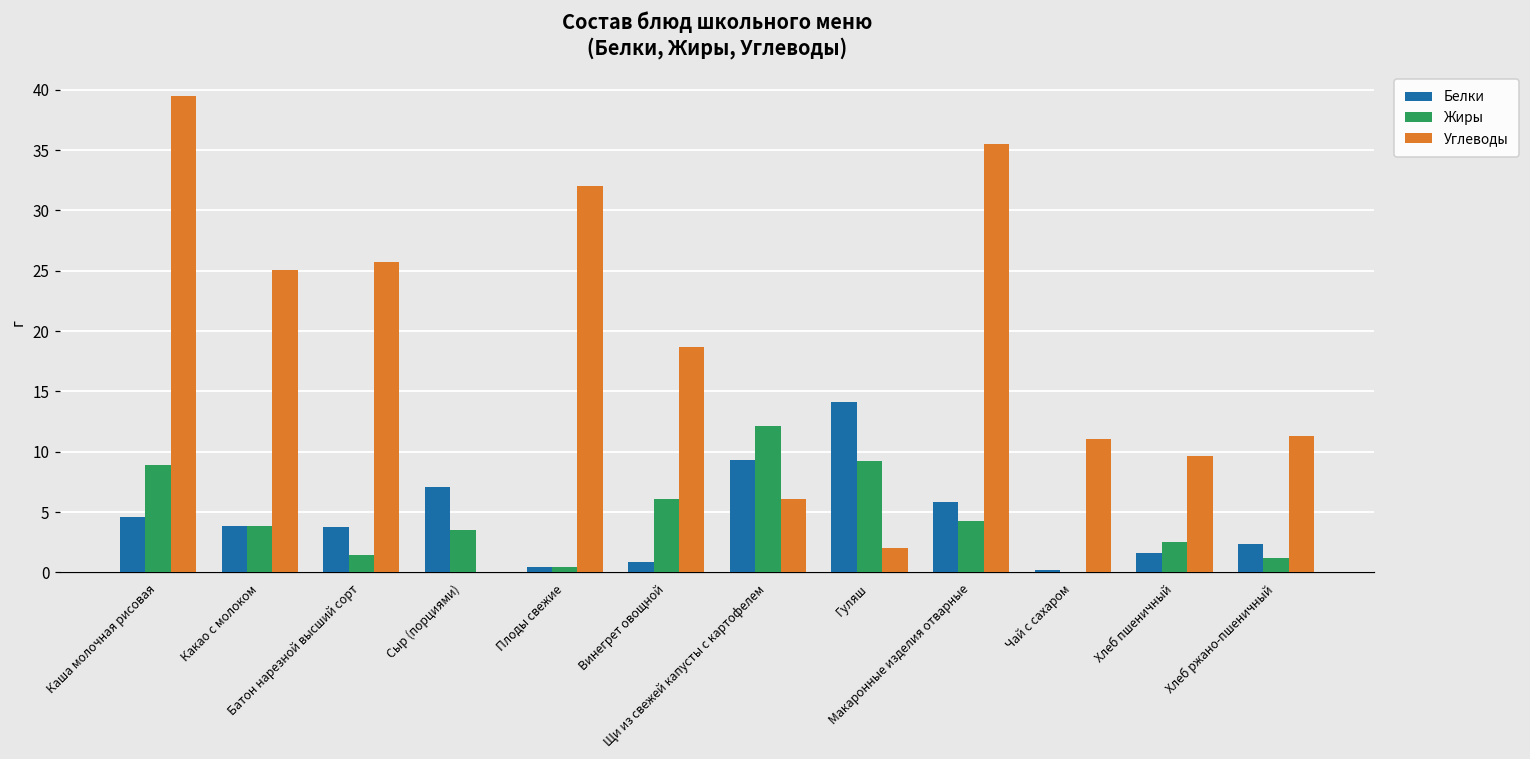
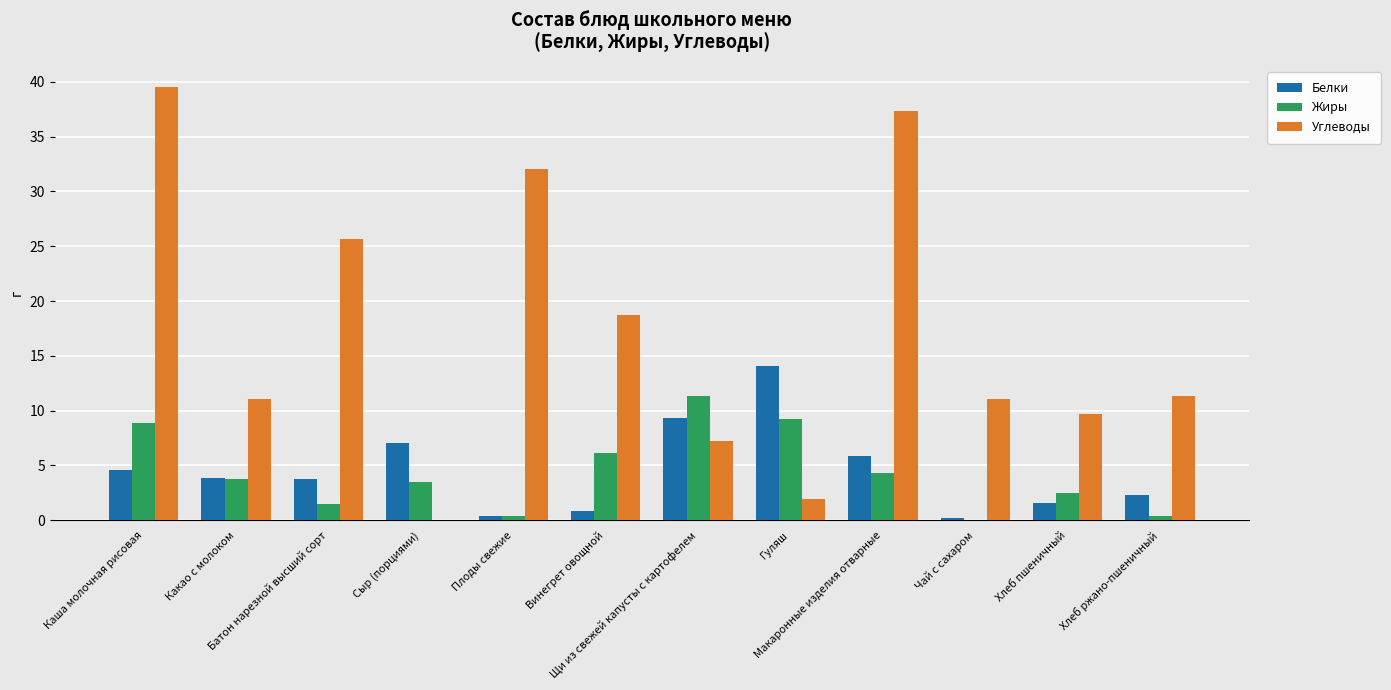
Углеводы, Какао с молоком: 25.1 -> 11.0
Жиры, Щи из свежей капусты с картофелем: 12.1 -> 11.3
Углеводы, Щи из свежей капусты с картофелем: 6.1 -> 7.2
Углеводы, Макаронные изделия отварные: 35.5 -> 37.3
Жиры, Хлеб ржано-пшеничный: 1.2 -> 0.4
